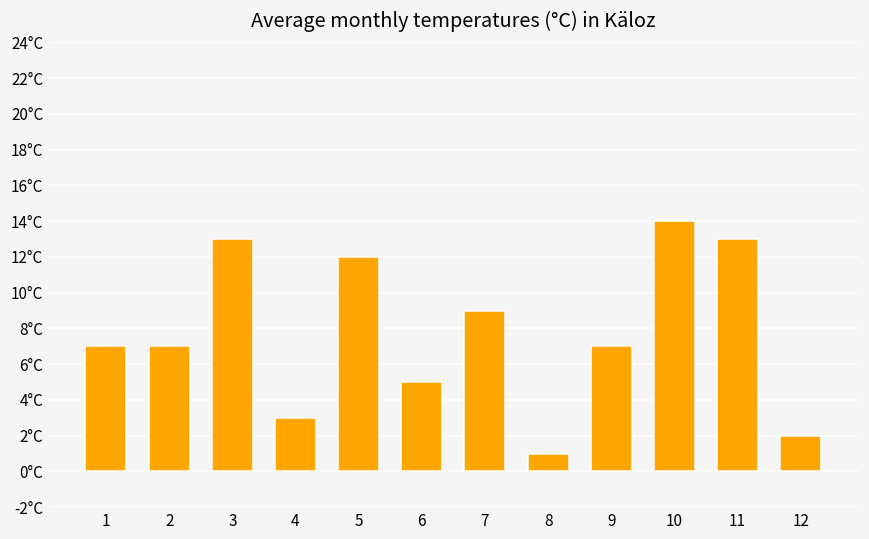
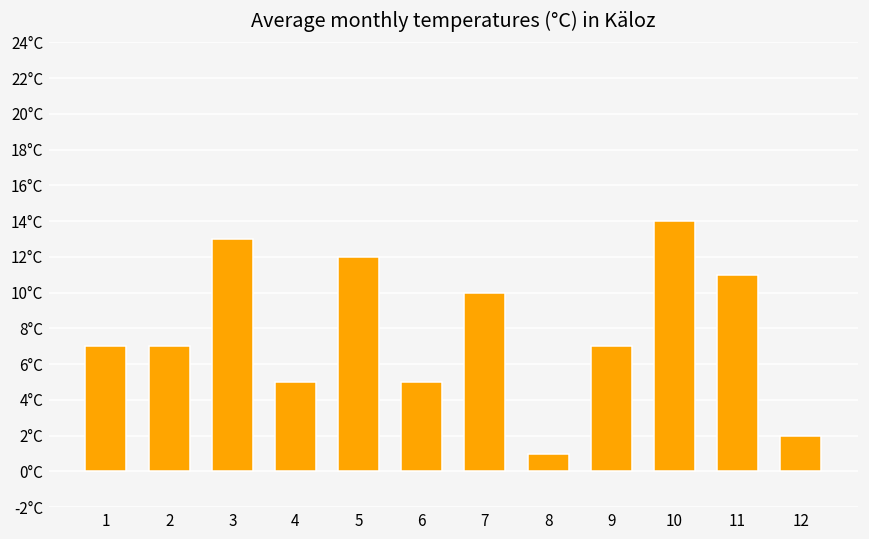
4: 3°C -> 5°C
7: 9°C -> 10°C
11: 13°C -> 11°C
